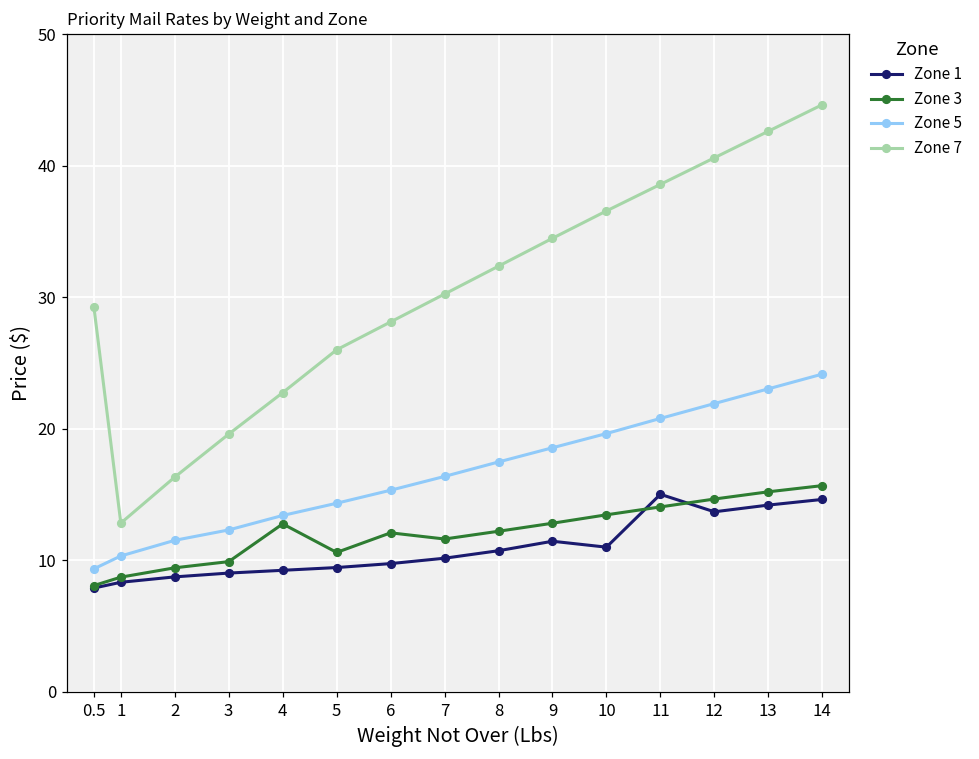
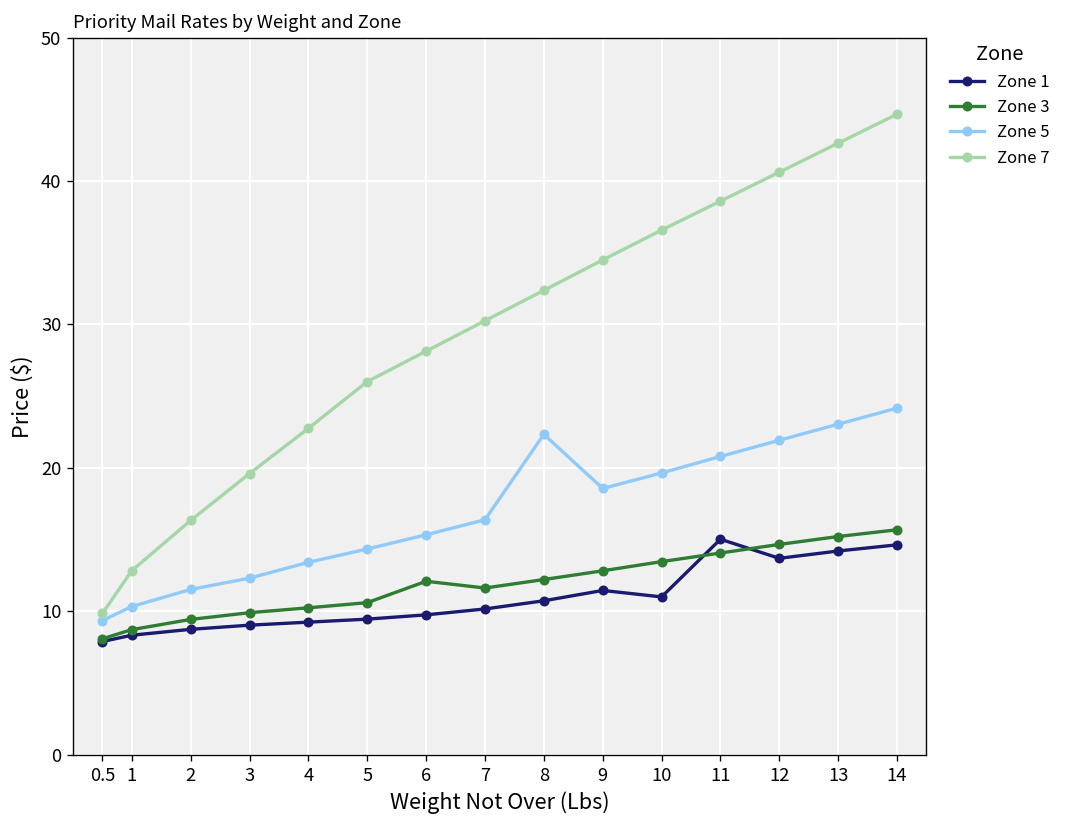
Zone 7, 0.5: 29.3 -> 9.9
Zone 3, 4: 12.8 -> 10.3
Zone 5, 8: 17.5 -> 22.3
